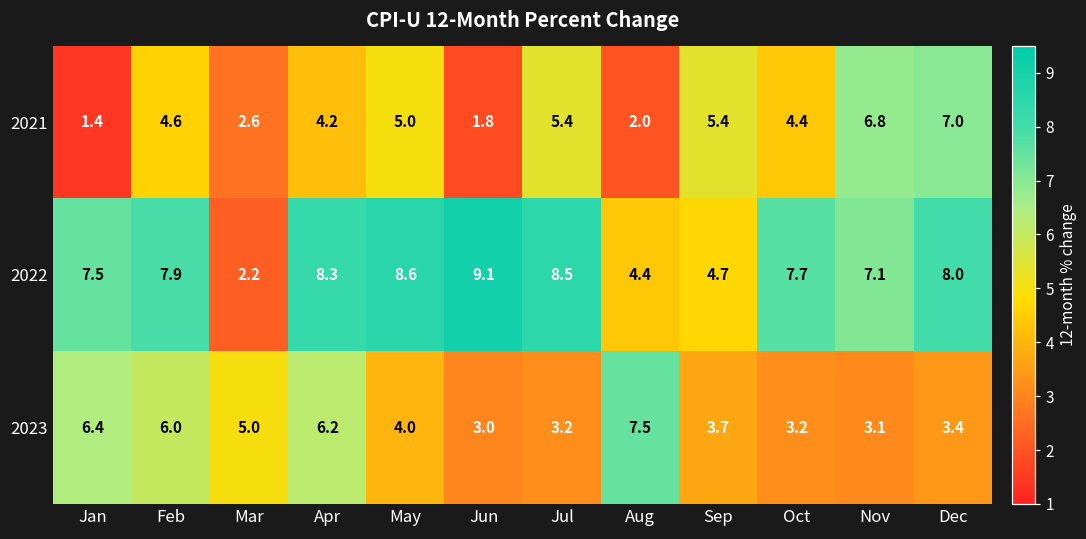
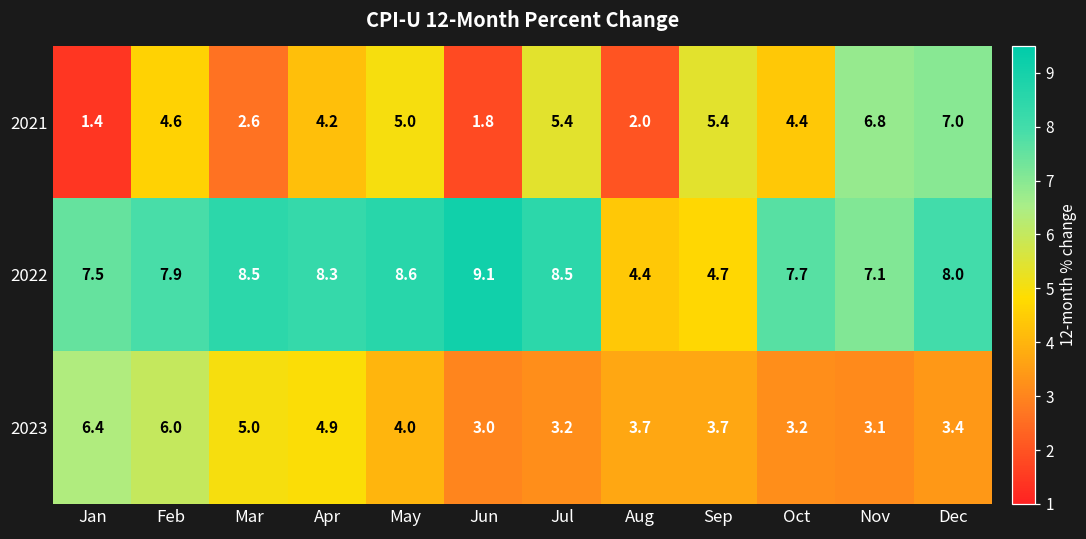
2022, Mar: 2.2 -> 8.5
2023, Apr: 6.2 -> 4.9
2023, Aug: 7.5 -> 3.7
